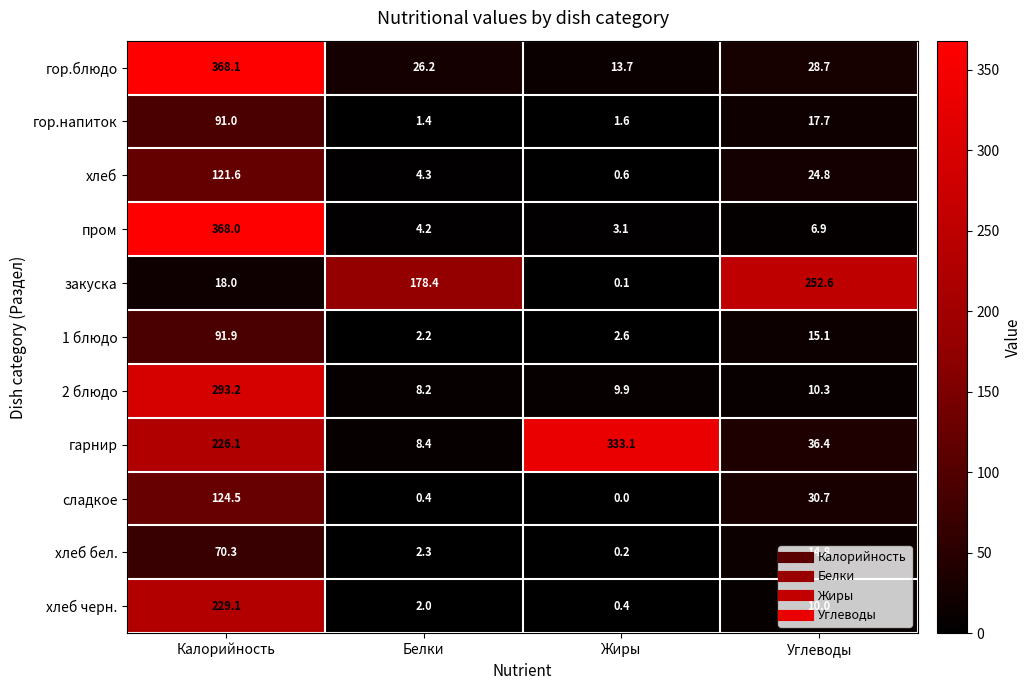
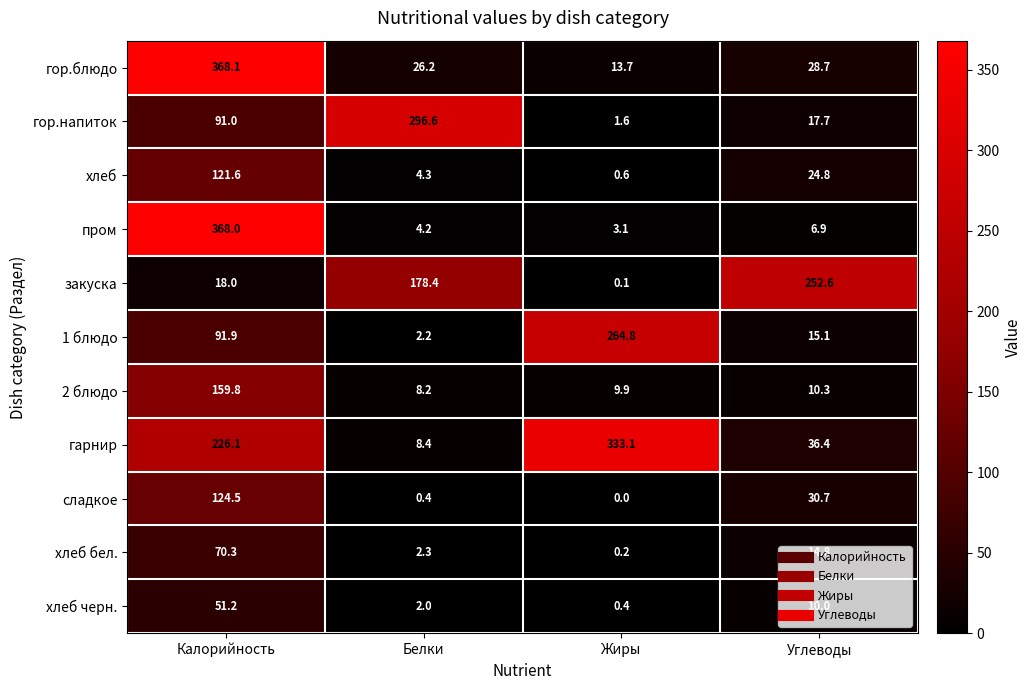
гор.напиток, Белки: 1.4 -> 296.6
1 блюдо, Жиры: 2.6 -> 264.8
2 блюдо, Калорийность: 293.2 -> 159.8
хлеб черн., Калорийность: 229.1 -> 51.2
